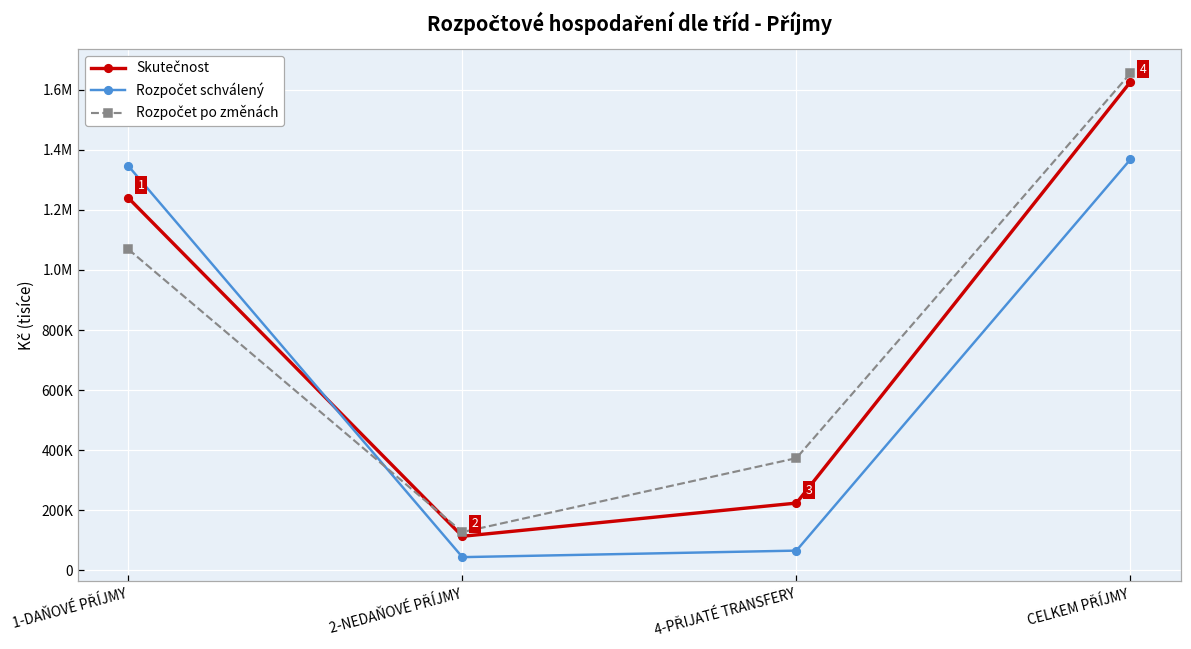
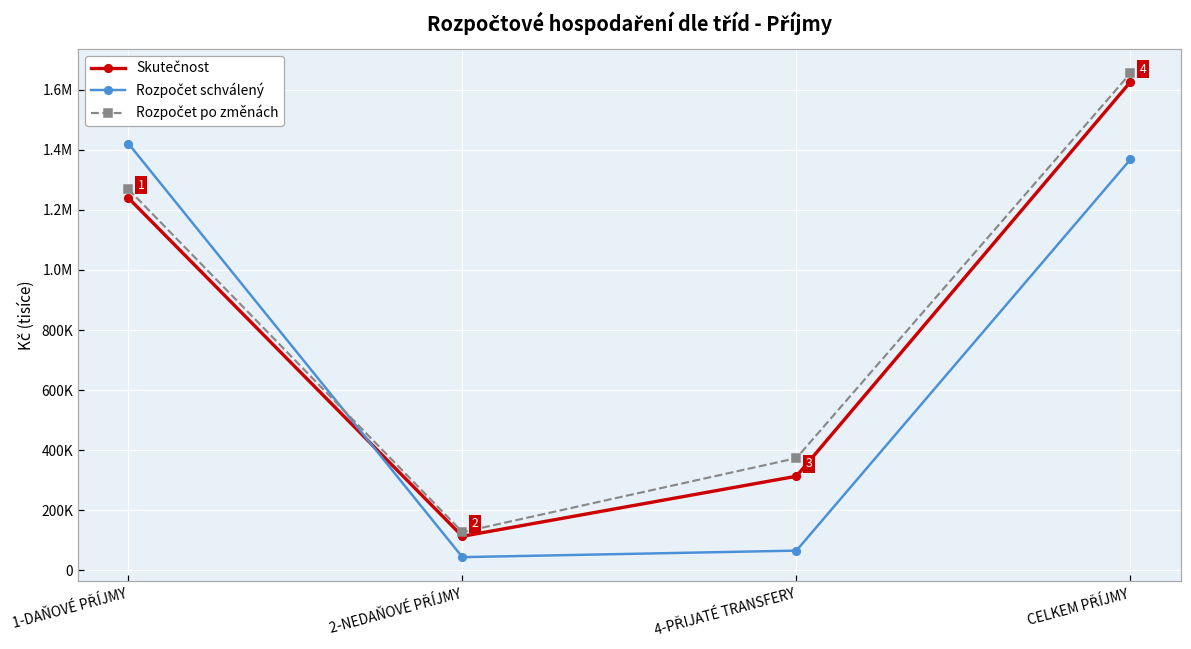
Rozpočet schválený, 1-DAŇOVÉ PŘÍJMY: 1350000 -> 1420000
Rozpočet po změnách, 1-DAŇOVÉ PŘÍJMY: 1070000 -> 1270000
Skutečnost, 4-PŘIJATÉ TRANSFERY: 220000 -> 310000
